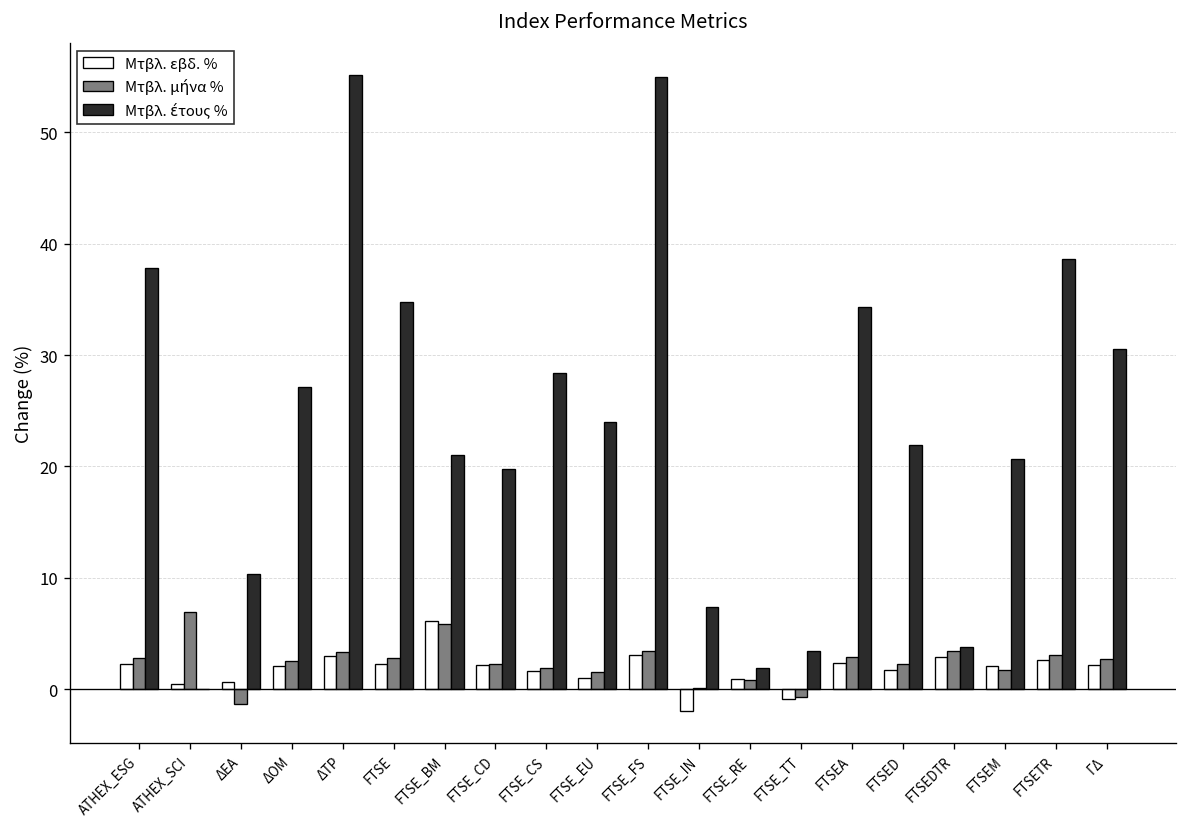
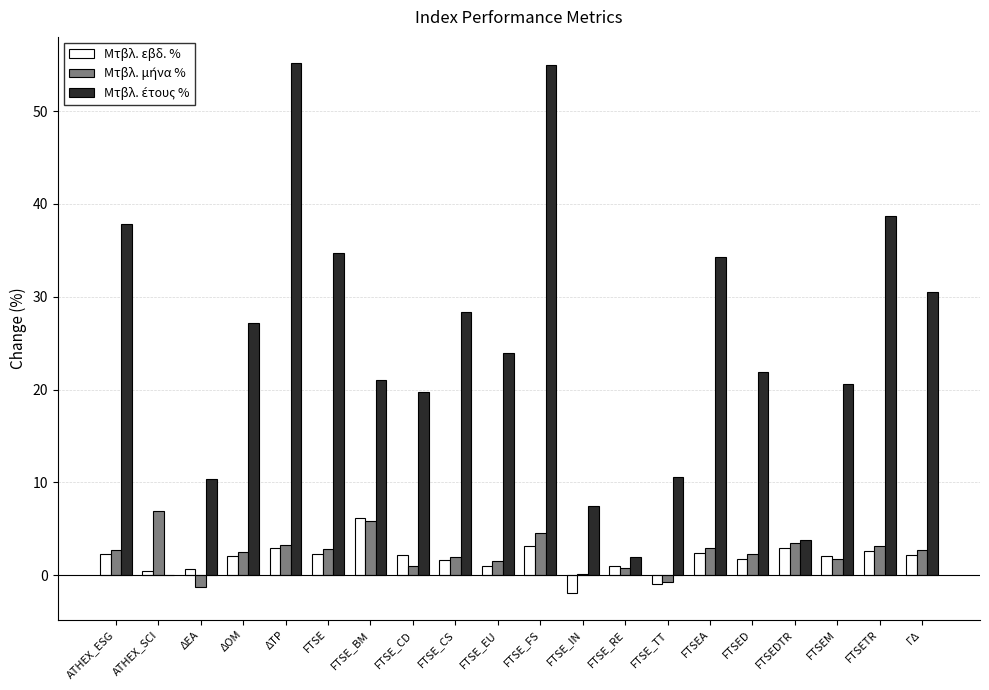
Μτβλ. μήνα %, FTSE_CD: 2 -> 1
Μτβλ. μήνα %, FTSE_FS: 3 -> 5
Μτβλ. έτους %, FTSE_TT: 3 -> 11
